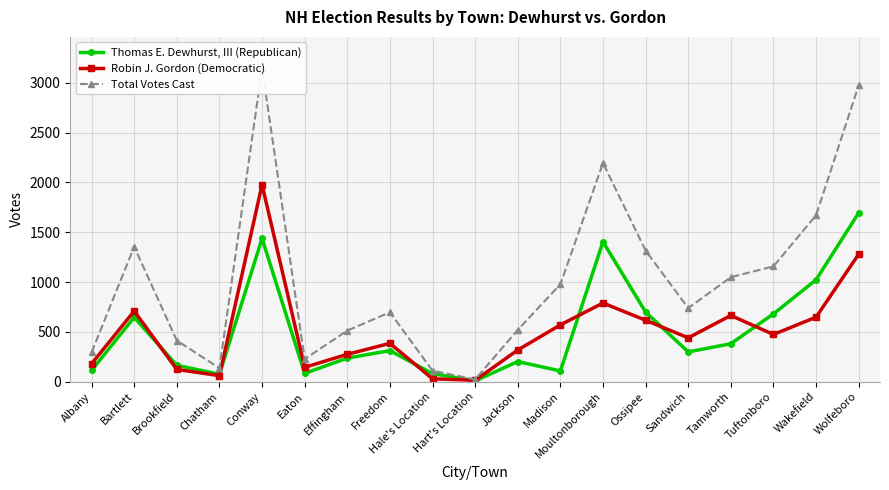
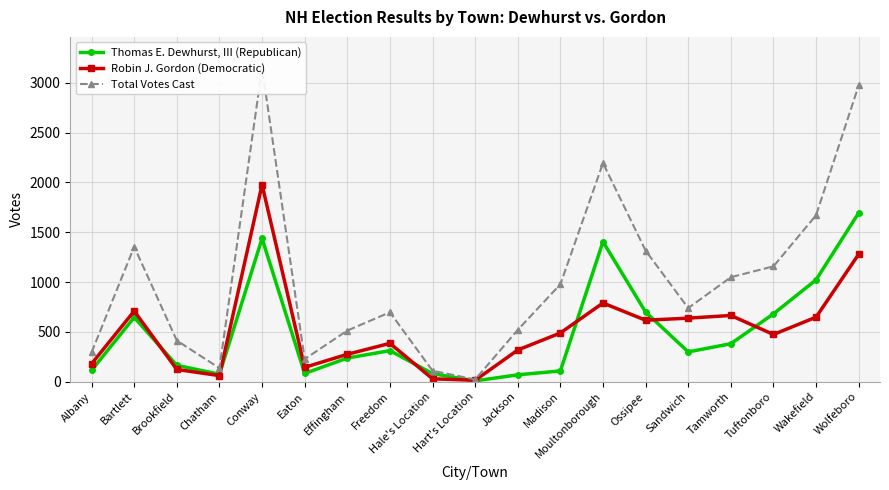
Thomas E. Dewhurst, III (Republican), Jackson: 200 -> 100
Robin J. Gordon (Democratic), Madison: 600 -> 500
Robin J. Gordon (Democratic), Sandwich: 400 -> 600
